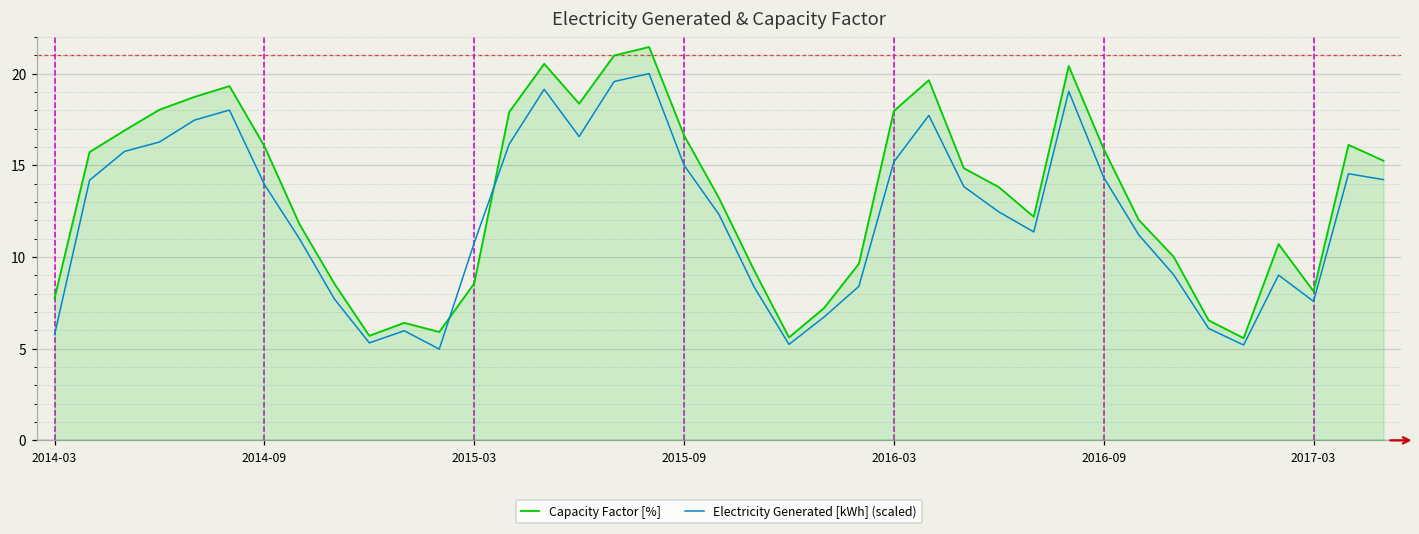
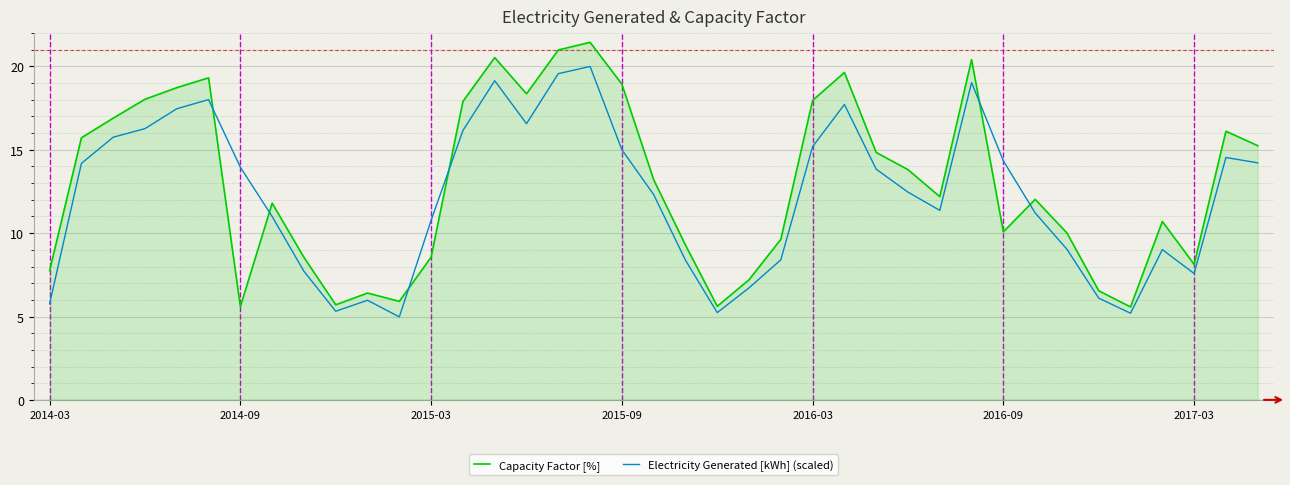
Capacity Factor [%], 2014-09: 16.0 -> 5.6
Capacity Factor [%], 2015-09: 16.6 -> 18.9
Capacity Factor [%], 2016-09: 15.9 -> 10.1
